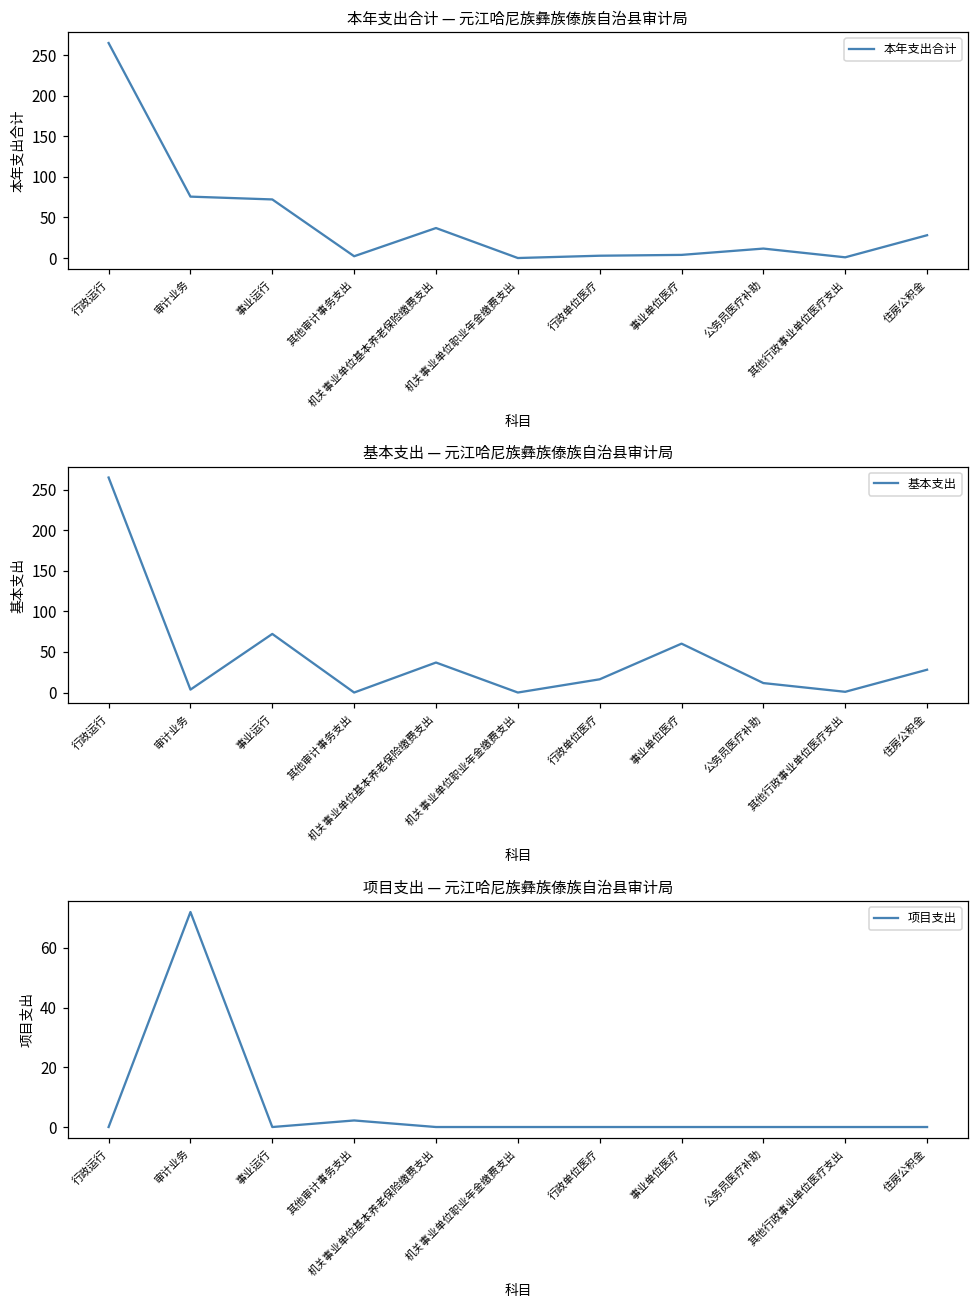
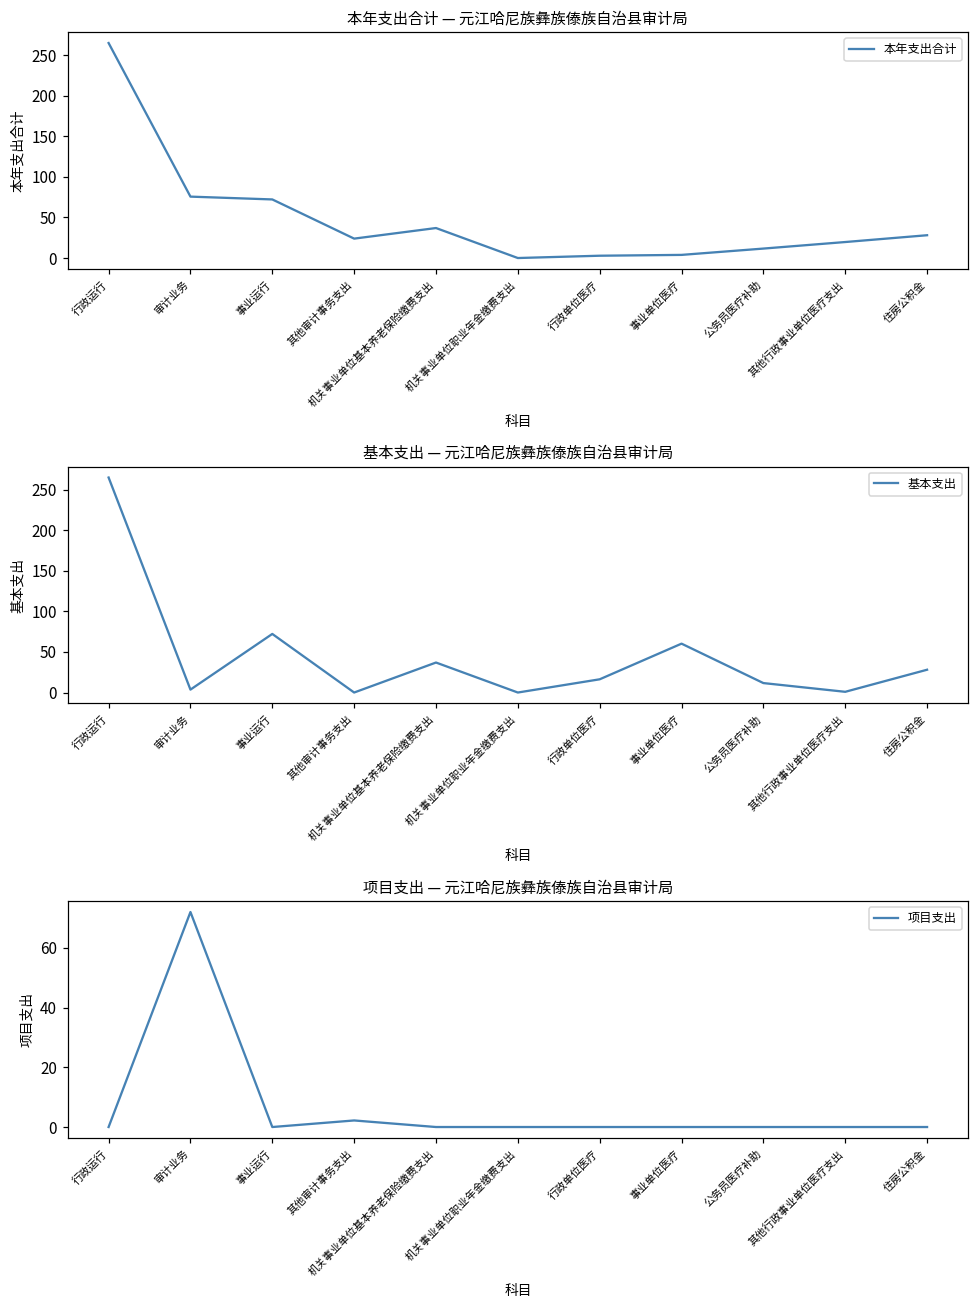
本年支出合计 — 元江哈尼族彝族傣族自治县审计局, 其他审计事务支出: 0 -> 20
本年支出合计 — 元江哈尼族彝族傣族自治县审计局, 其他行政事业单位医疗支出: 0 -> 20
